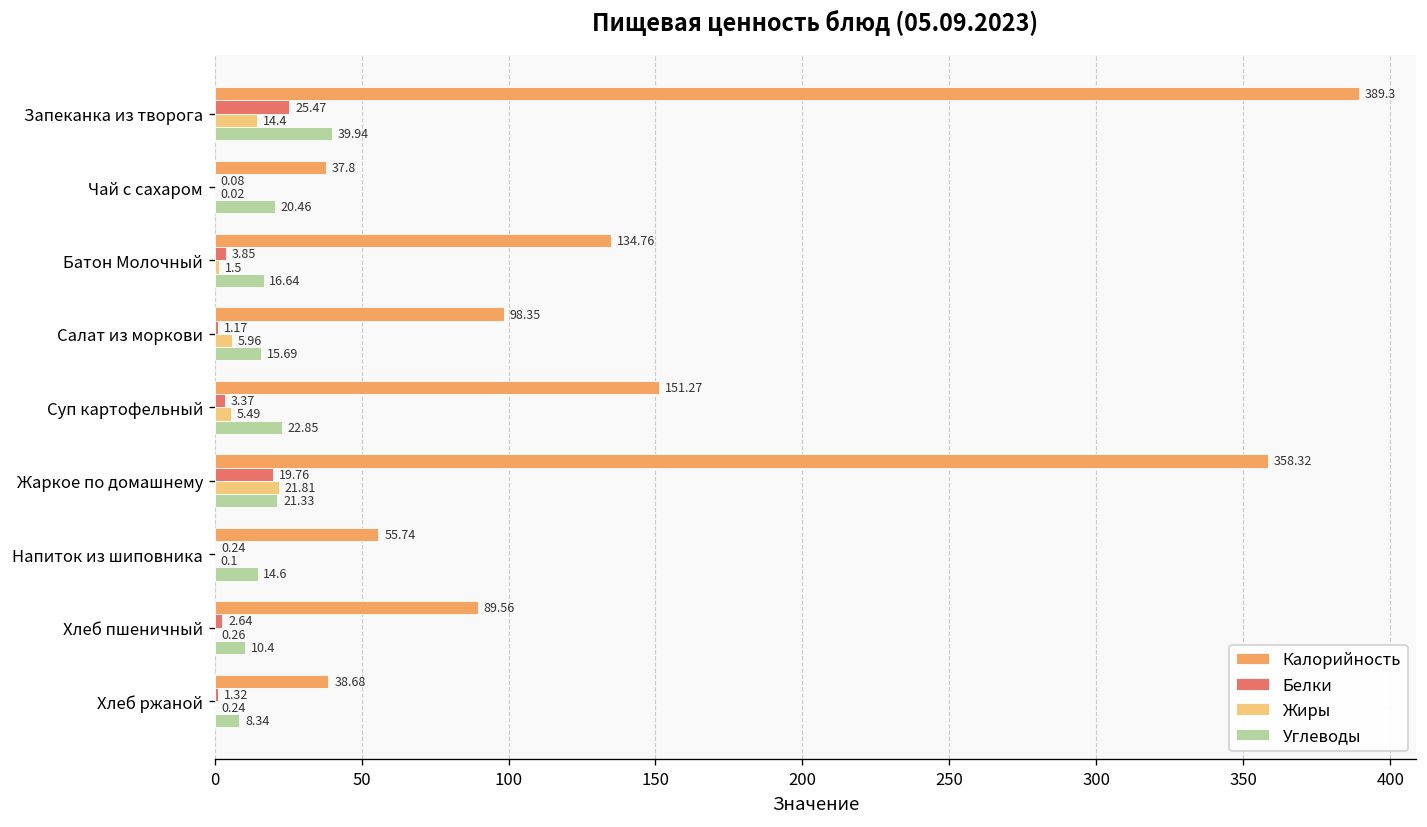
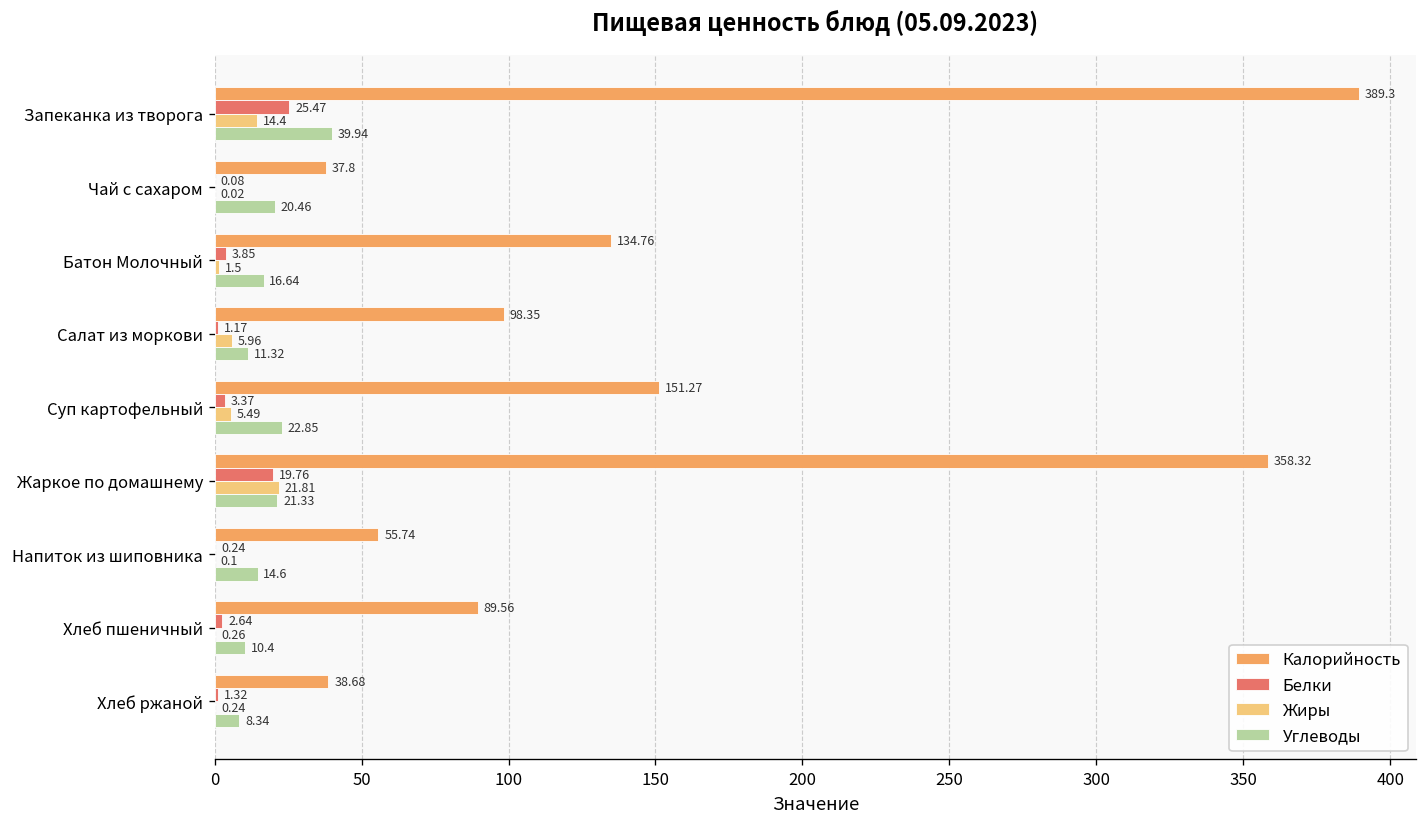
Углеводы, Салат из моркови: 15.69 -> 11.32
